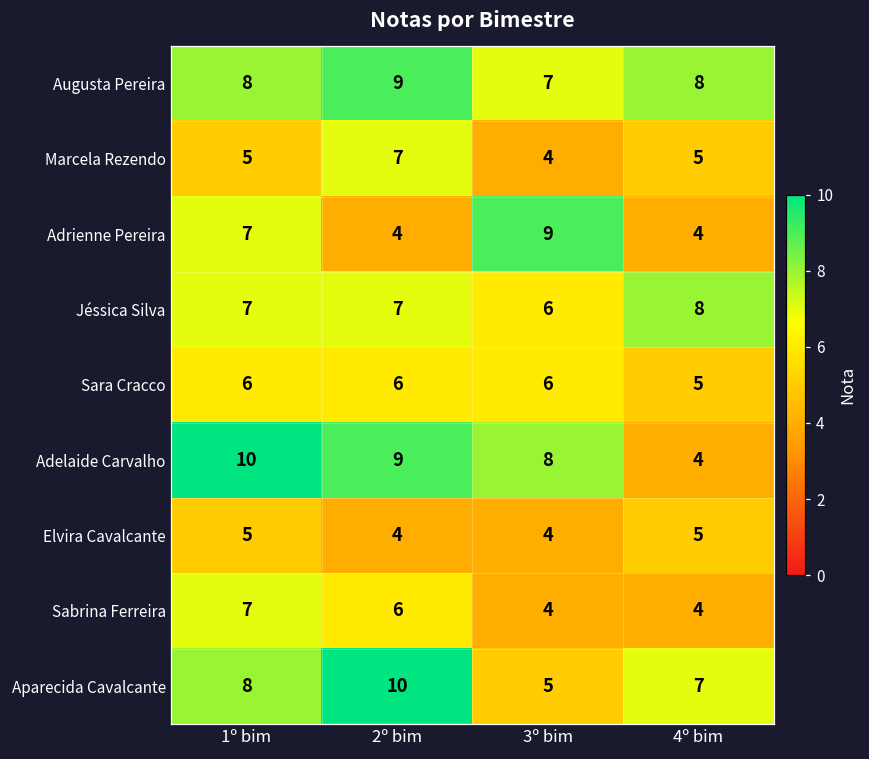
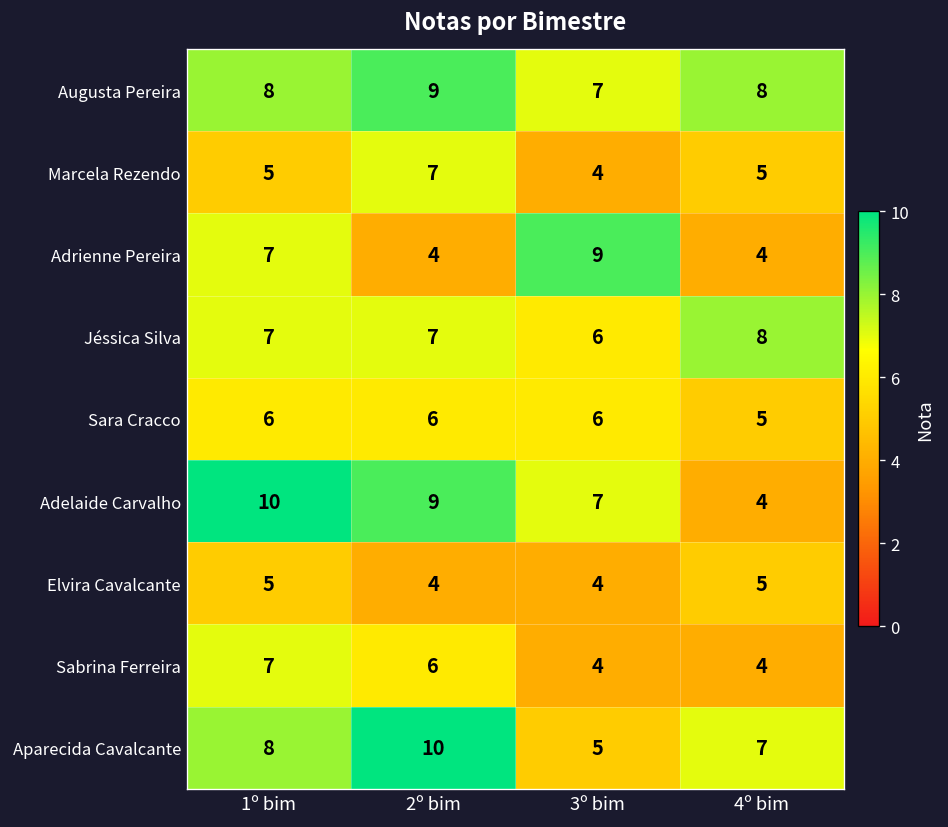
Adelaide Carvalho, 3º bim: 8 -> 7
